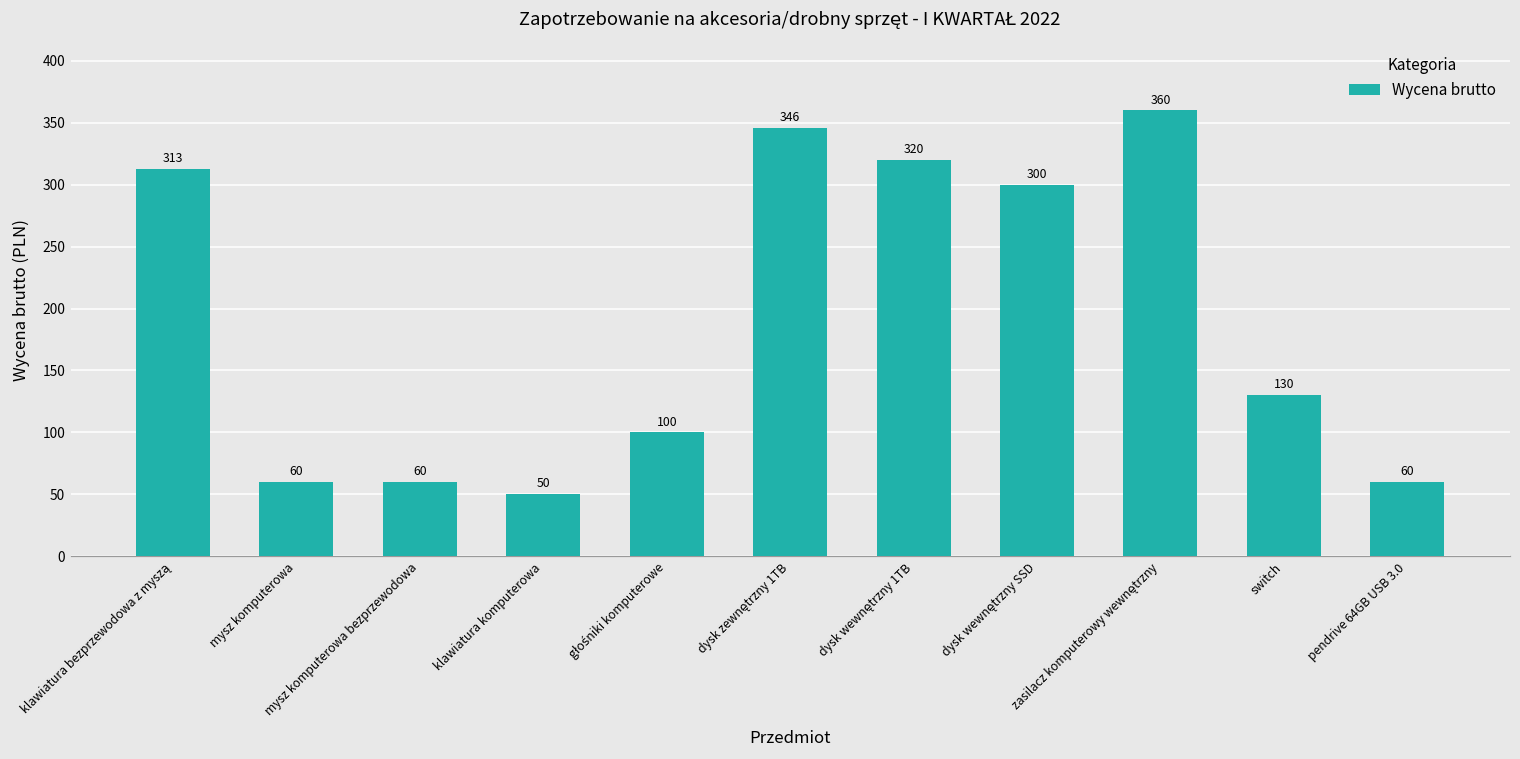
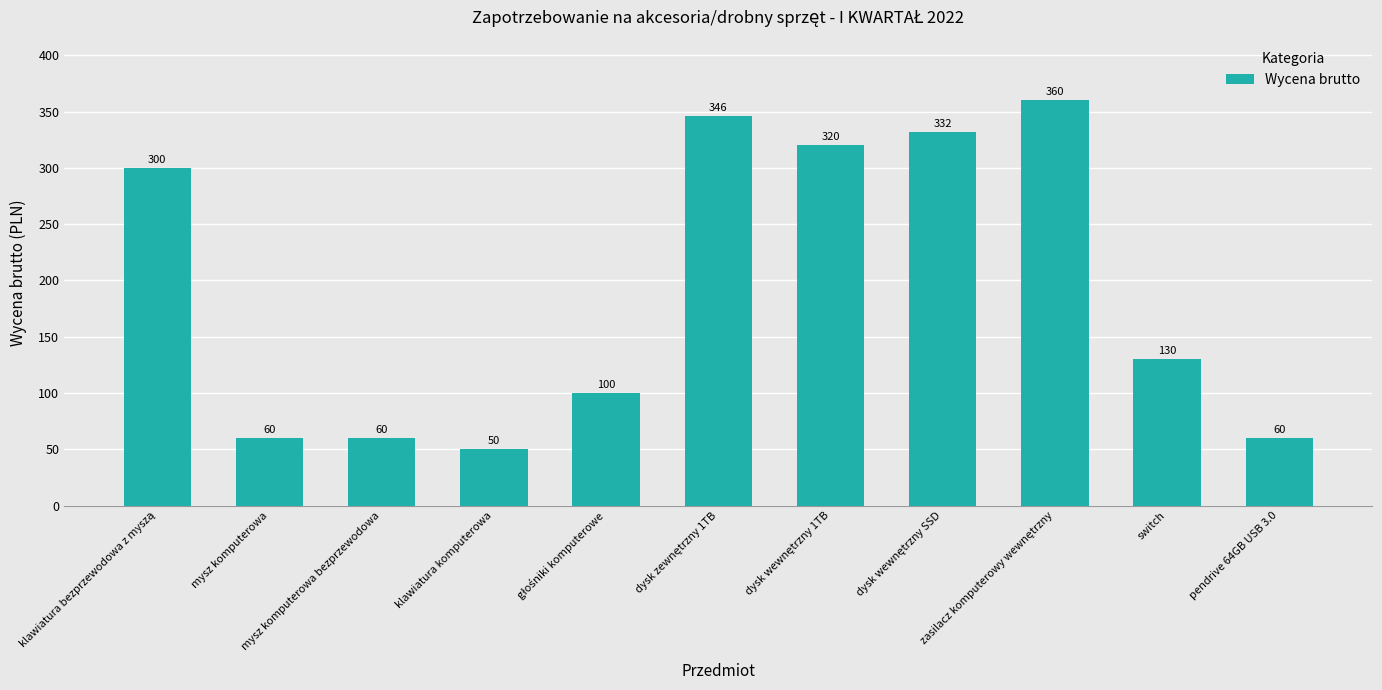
klawiatura bezprzewodowa z myszą: 313 -> 300
dysk wewnętrzny SSD: 300 -> 332
